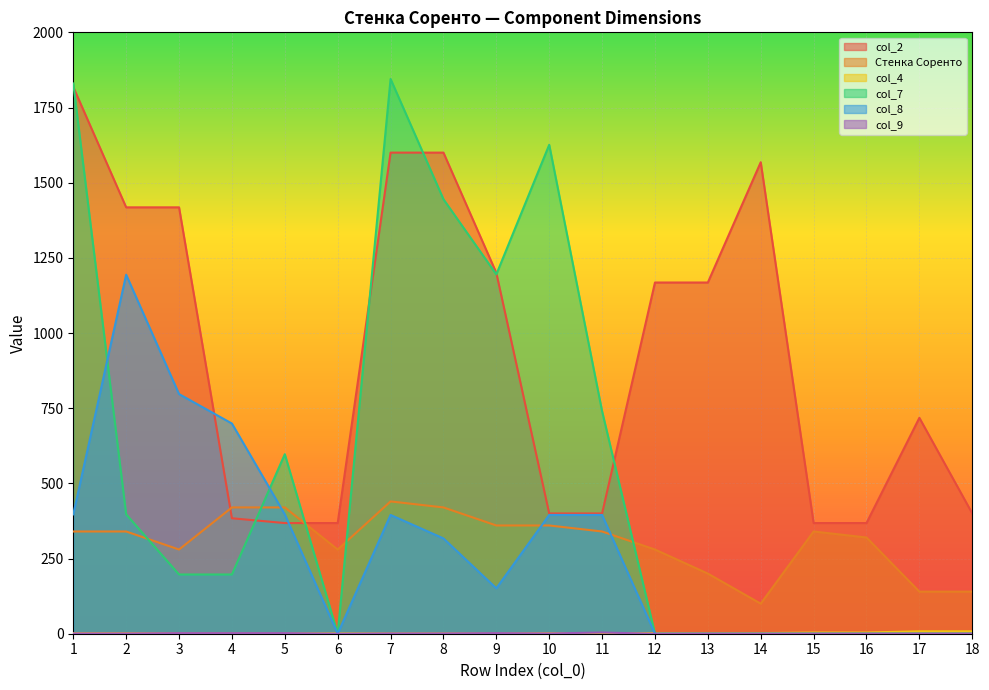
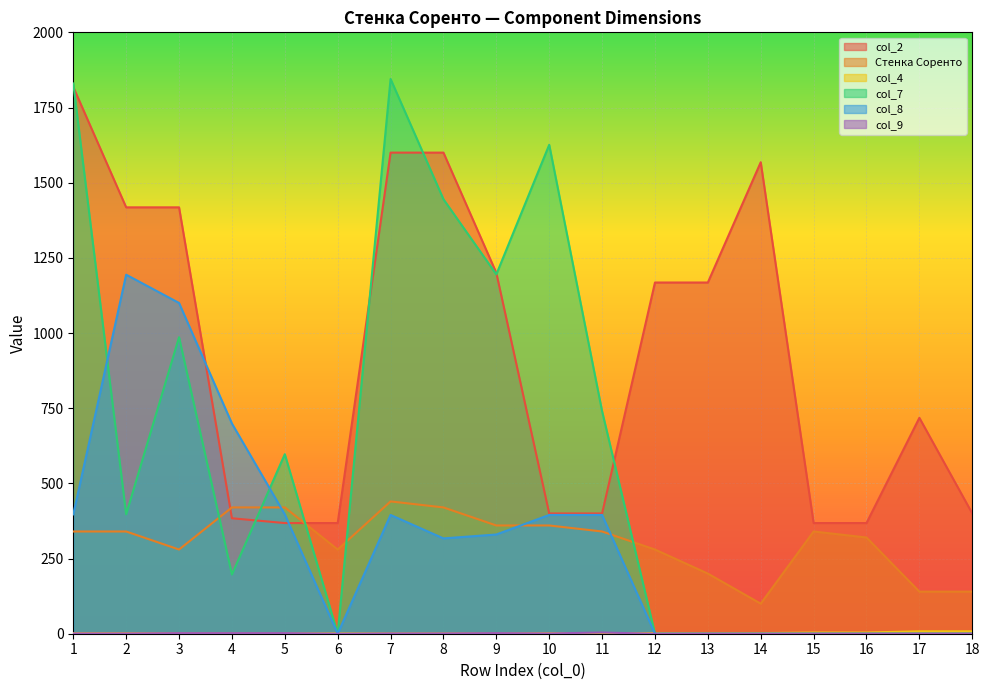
col_7, 3: 200 -> 990
col_8, 3: 800 -> 1100
col_8, 9: 150 -> 330
